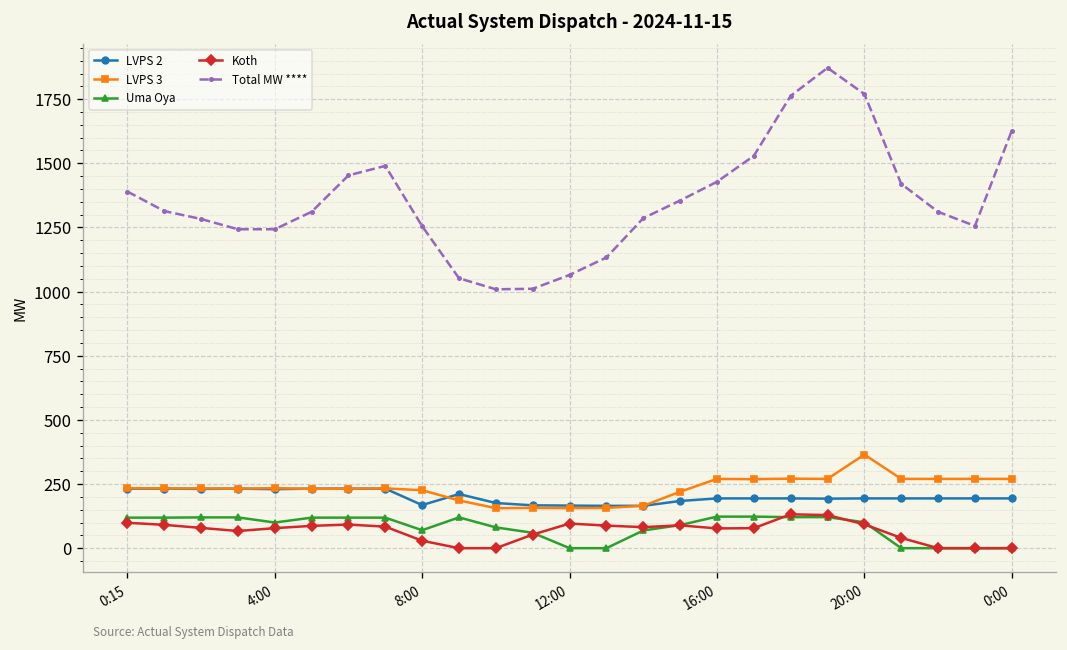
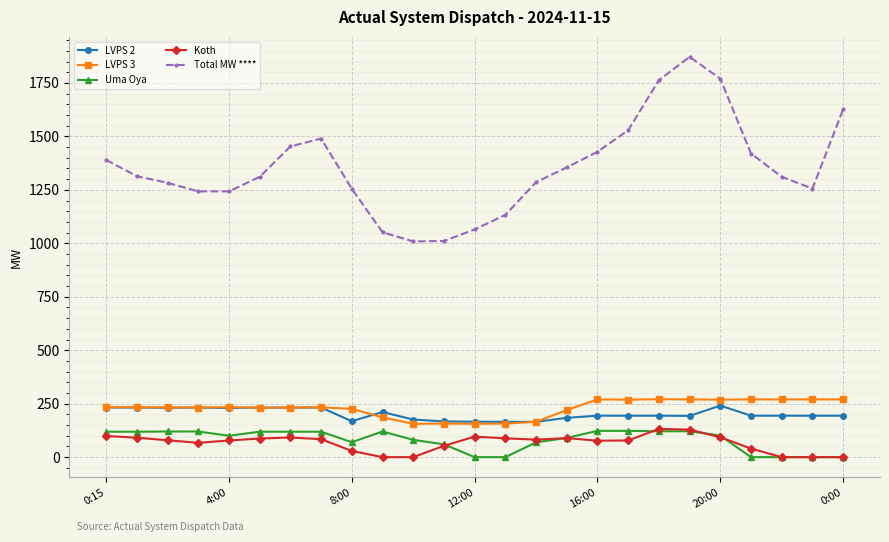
LVPS 2, 20:00: 190 -> 240
LVPS 3, 20:00: 370 -> 270
